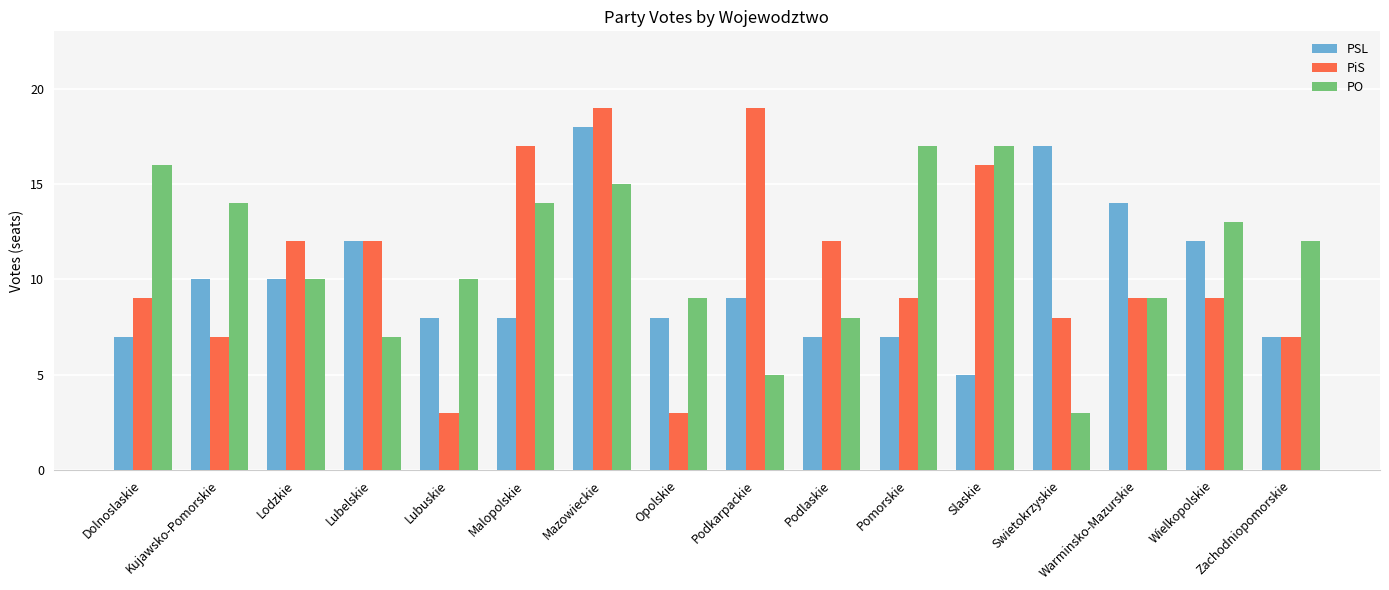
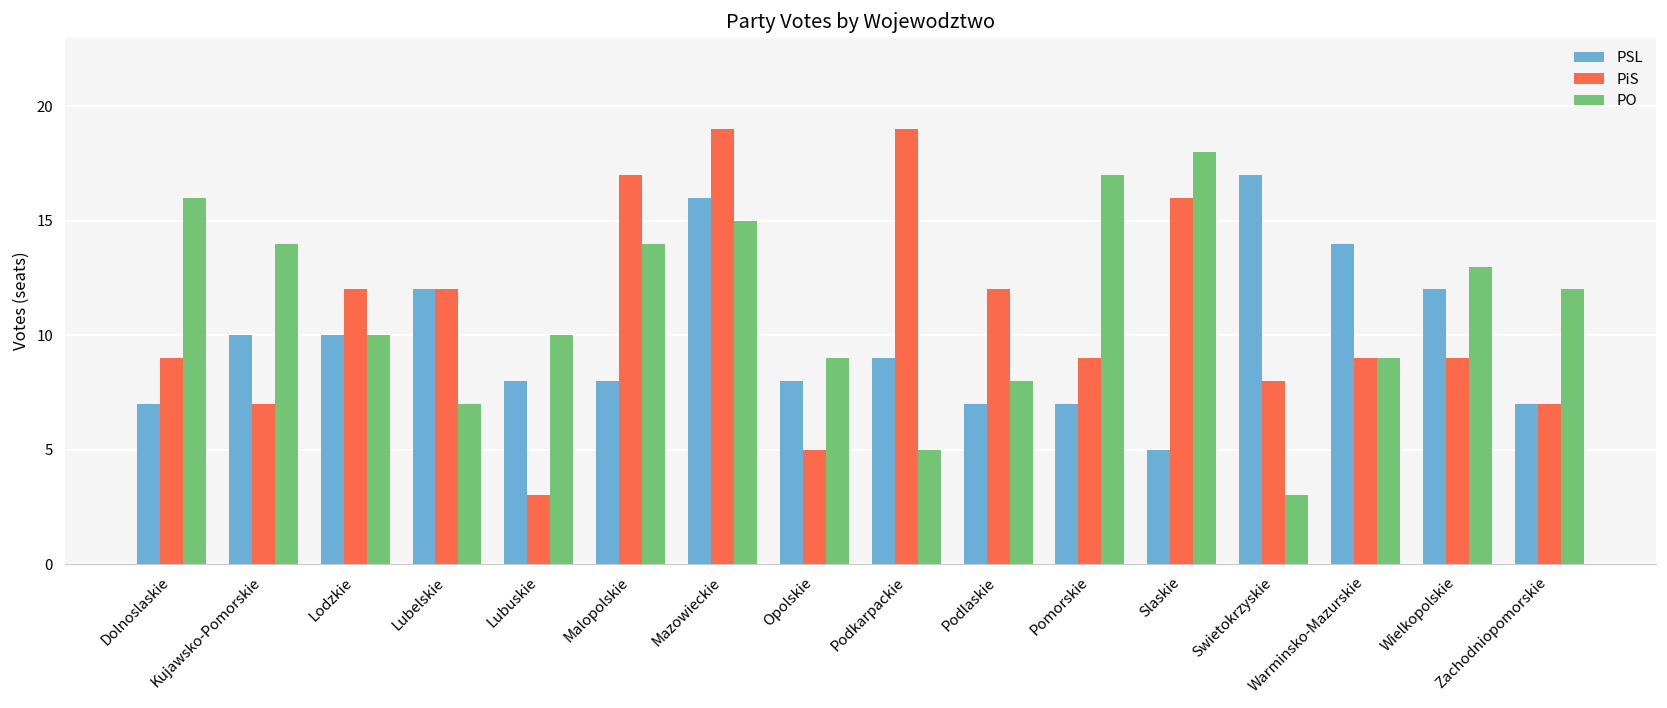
PSL, Mazowieckie: 18 -> 16
PiS, Opolskie: 3 -> 5
PO, Slaskie: 17 -> 18
